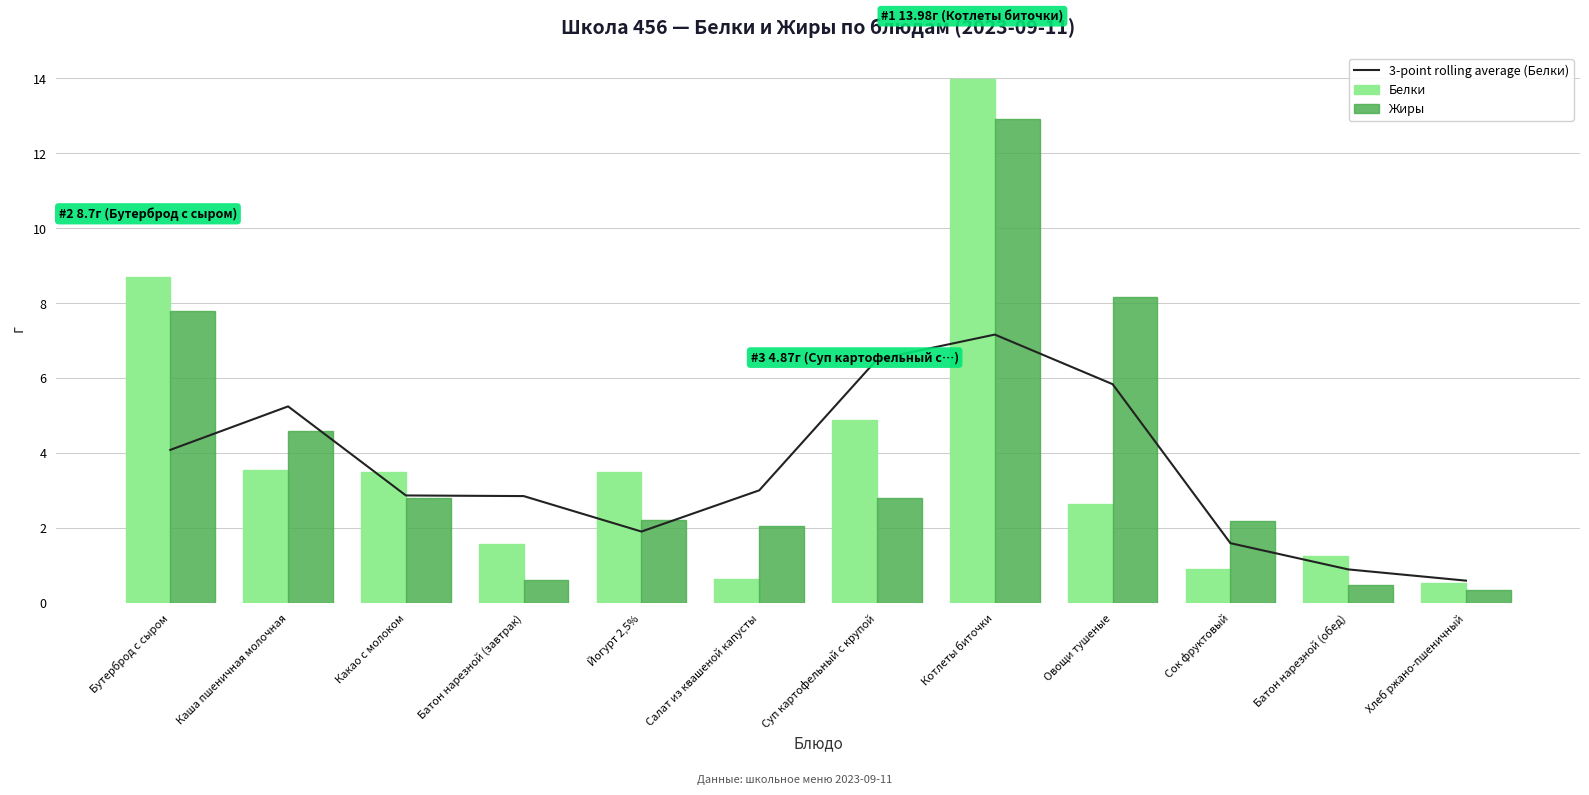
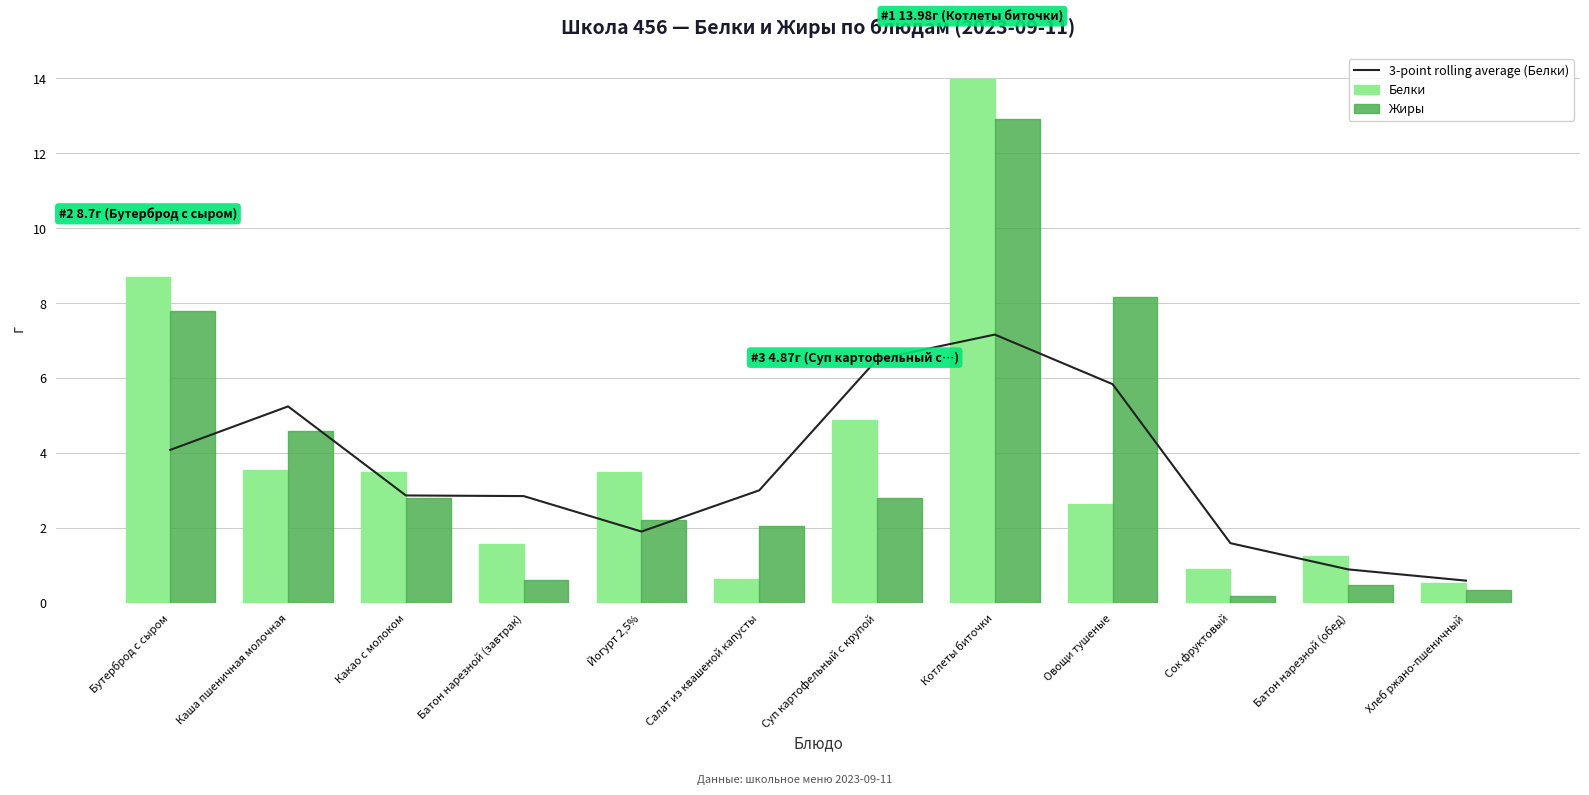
Жиры, Сок фруктовый: 2.2 -> 0.2
